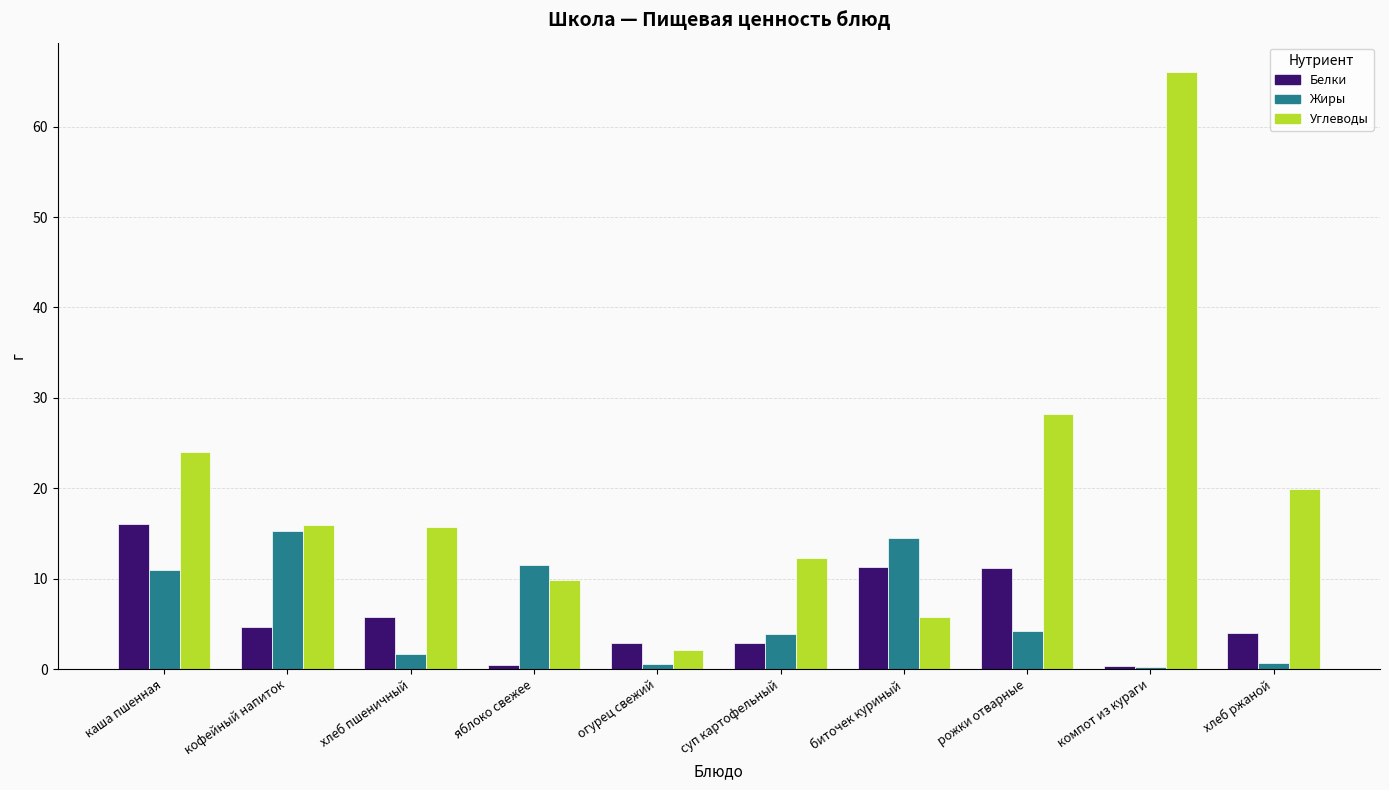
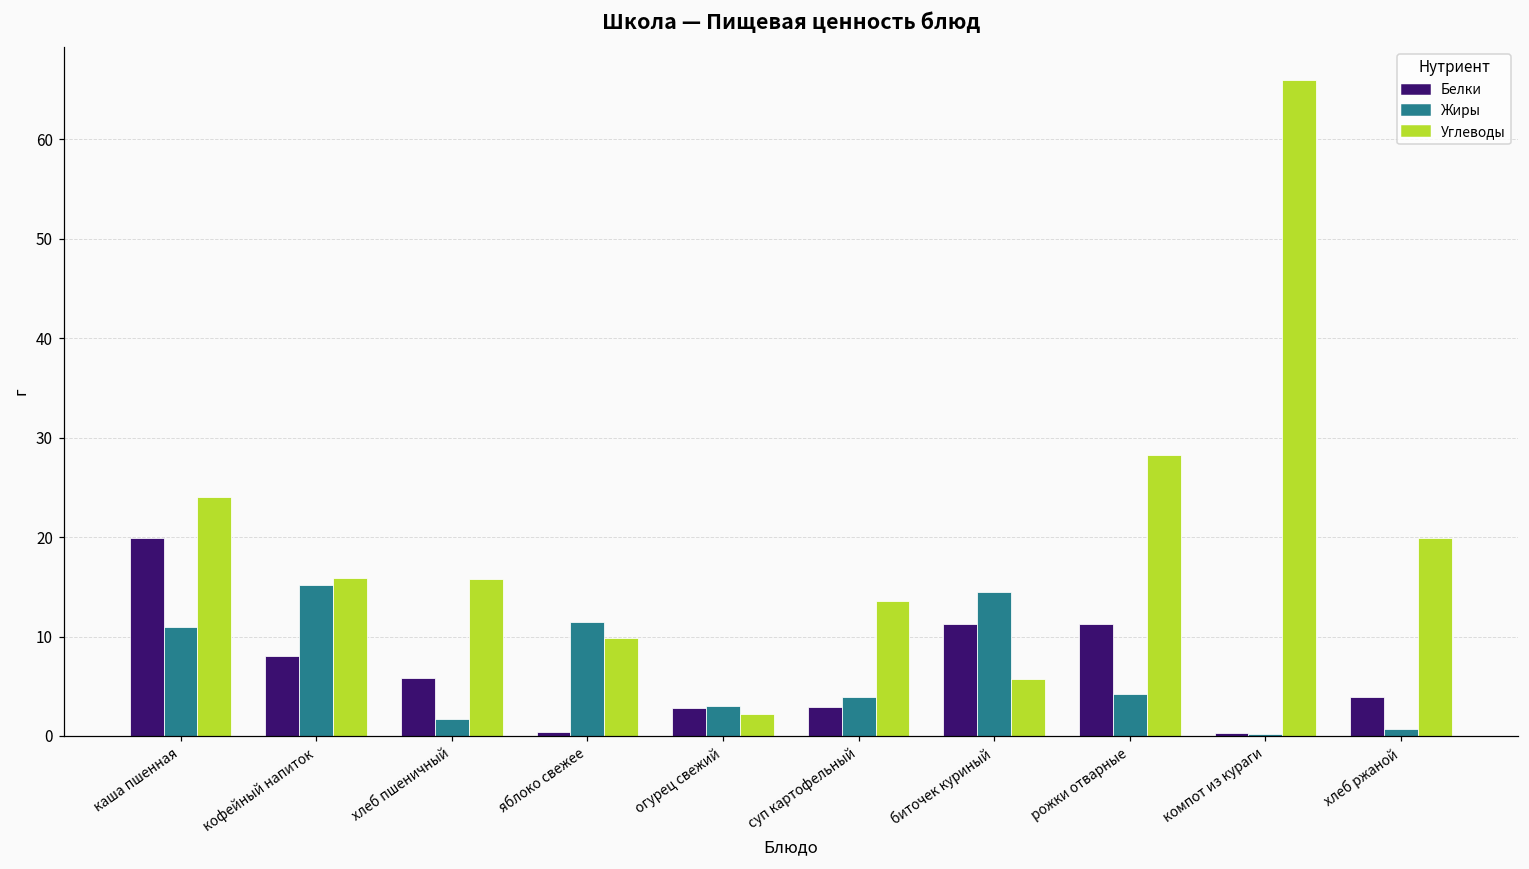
Белки, каша пшенная: 16 -> 20
Белки, кофейный напиток: 5 -> 8
Жиры, огурец свежий: 1 -> 3
Углеводы, суп картофельный: 12 -> 14
